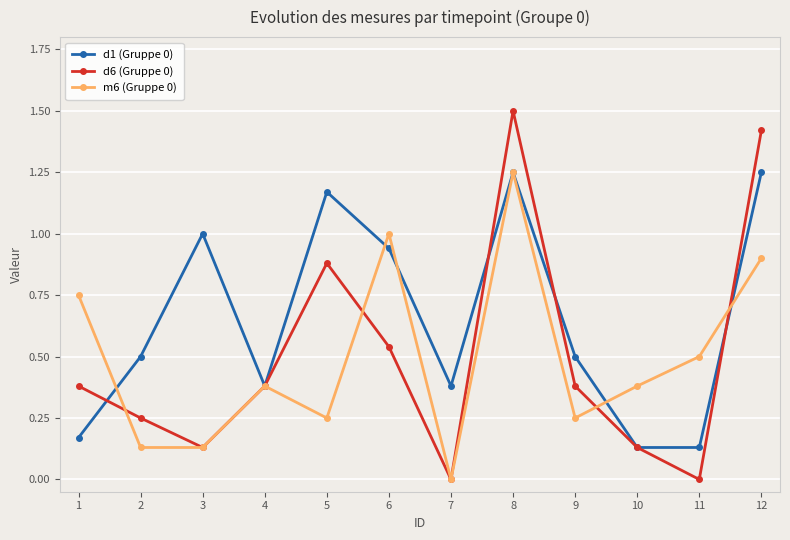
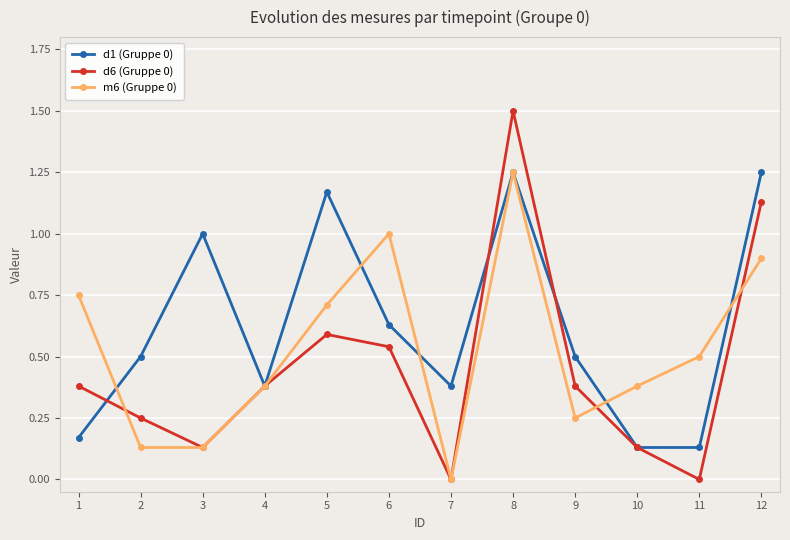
d6 (Gruppe 0), 5: 0.88 -> 0.59
m6 (Gruppe 0), 5: 0.25 -> 0.71
d1 (Gruppe 0), 6: 0.94 -> 0.63
d6 (Gruppe 0), 12: 1.42 -> 1.13
